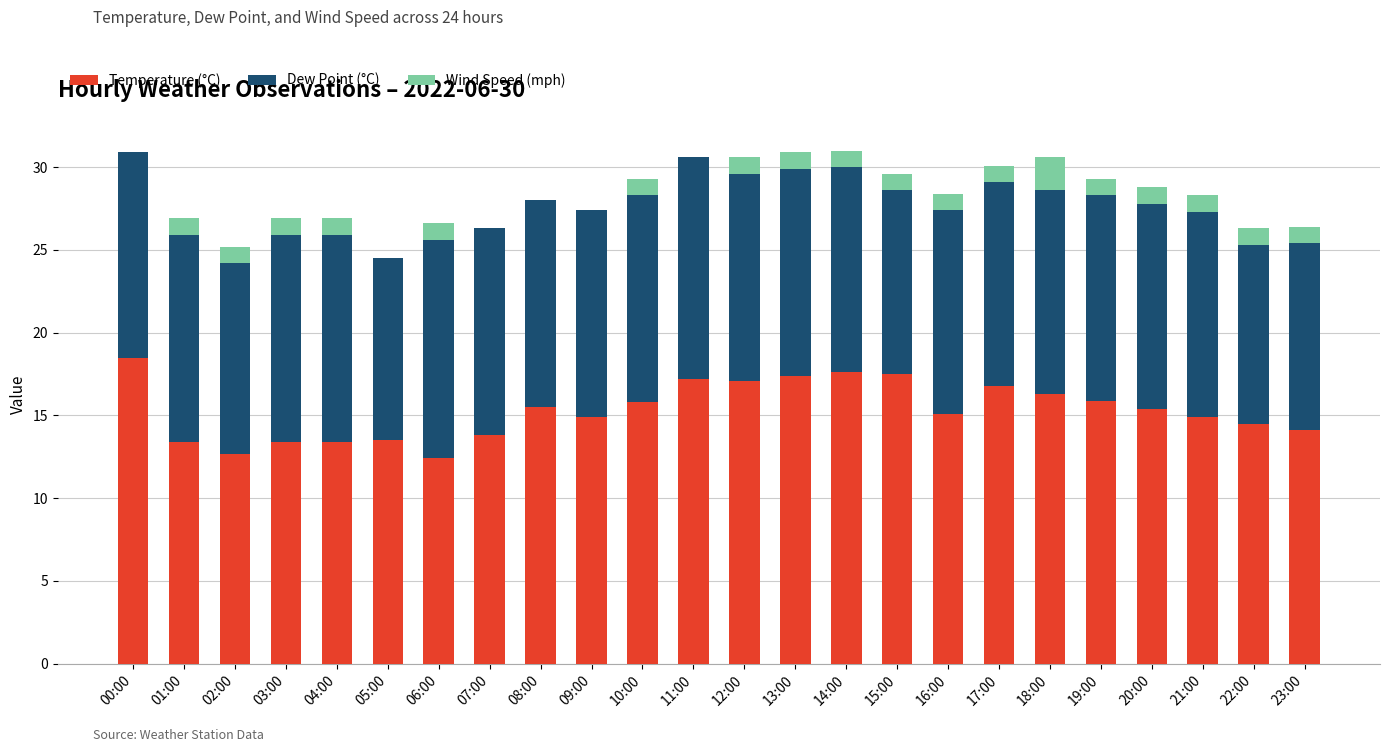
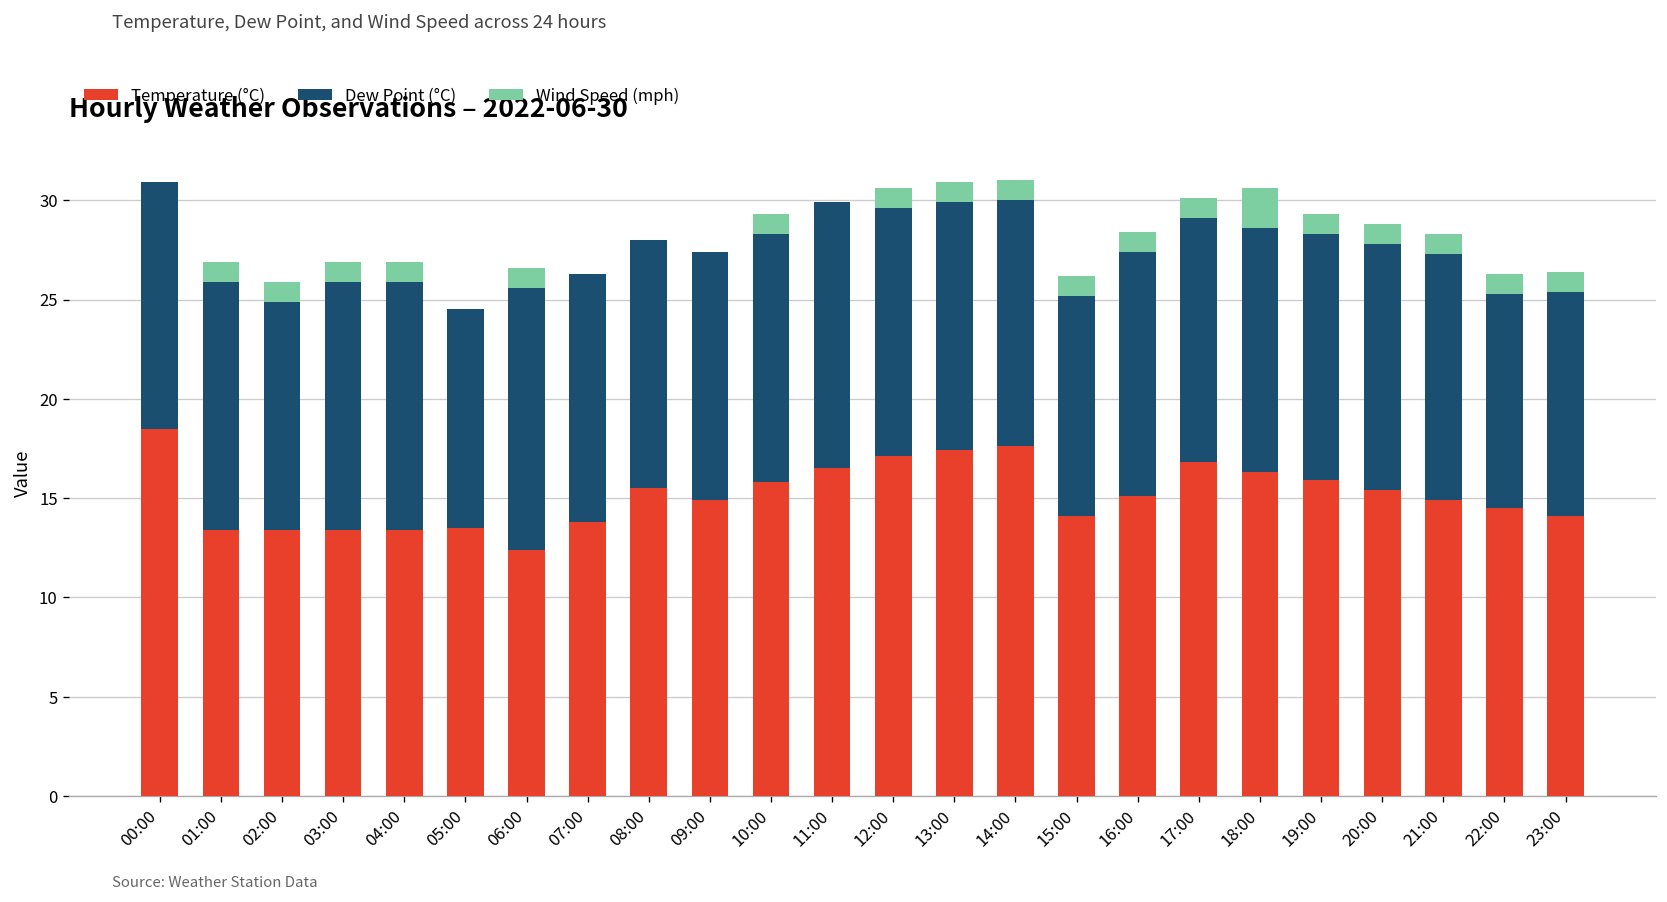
Temperature (°C), 02:00: 12.7 -> 13.4
Temperature (°C), 11:00: 17.2 -> 16.5
Temperature (°C), 15:00: 17.5 -> 14.1
